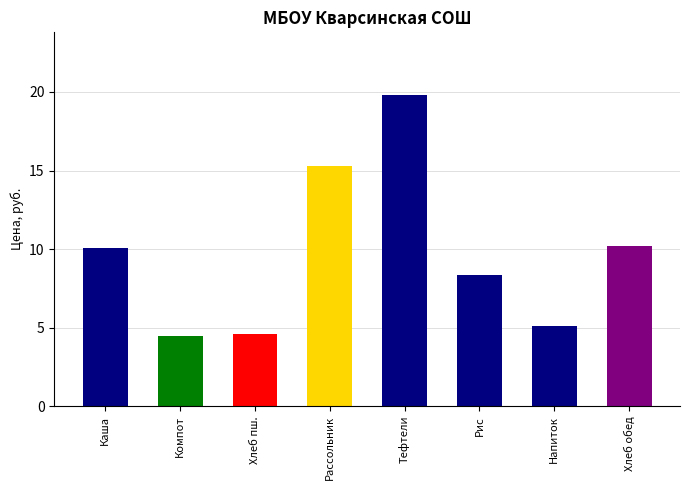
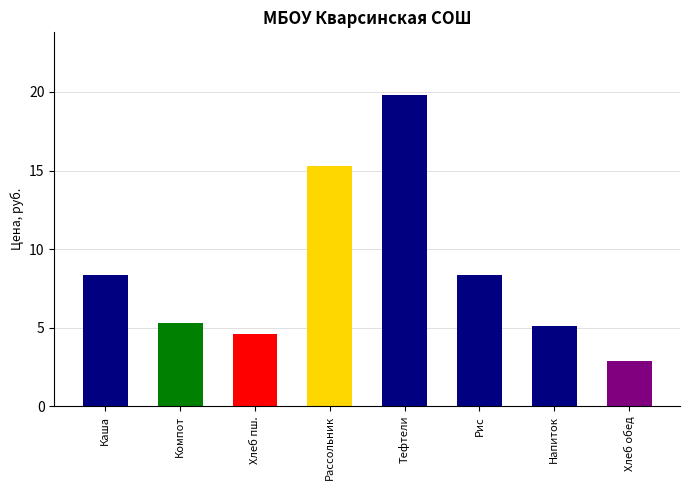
Каша: 10.1 -> 8.3
Компот: 4.4 -> 5.3
Хлеб обед: 10.2 -> 2.9
